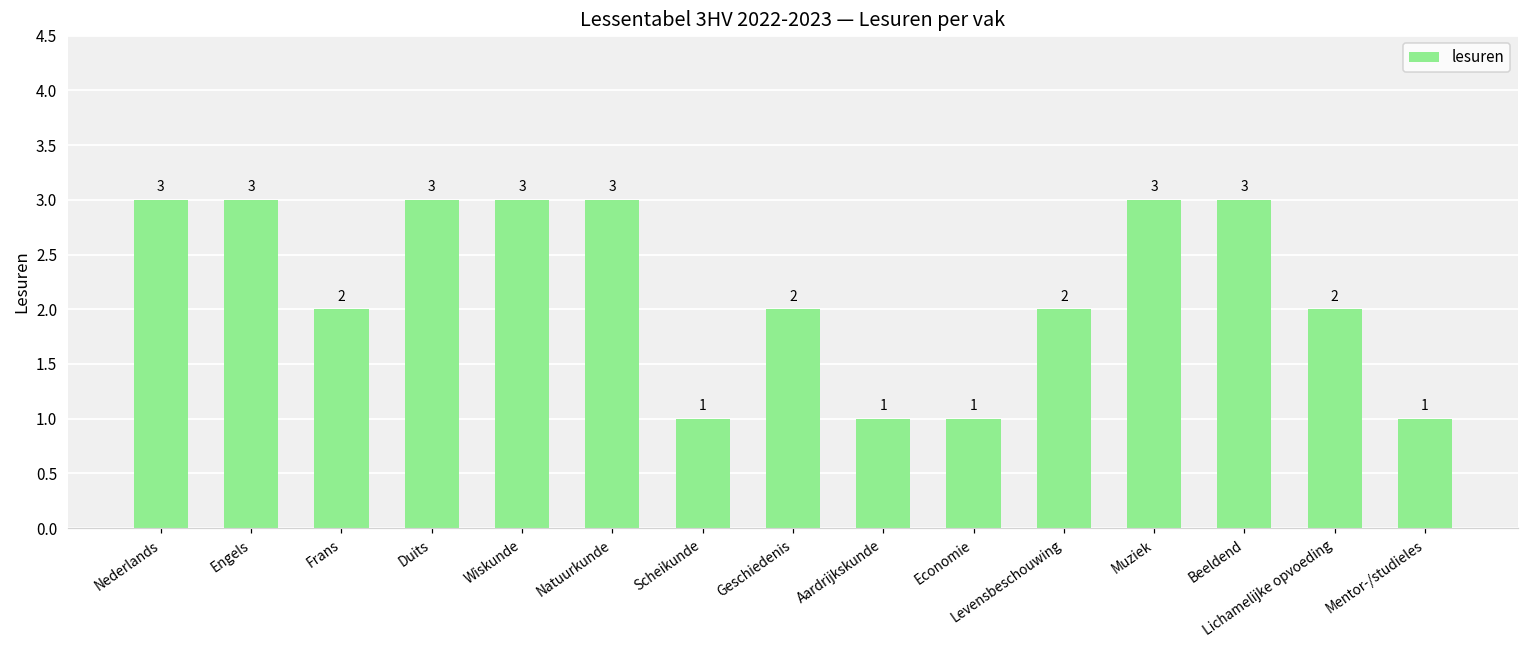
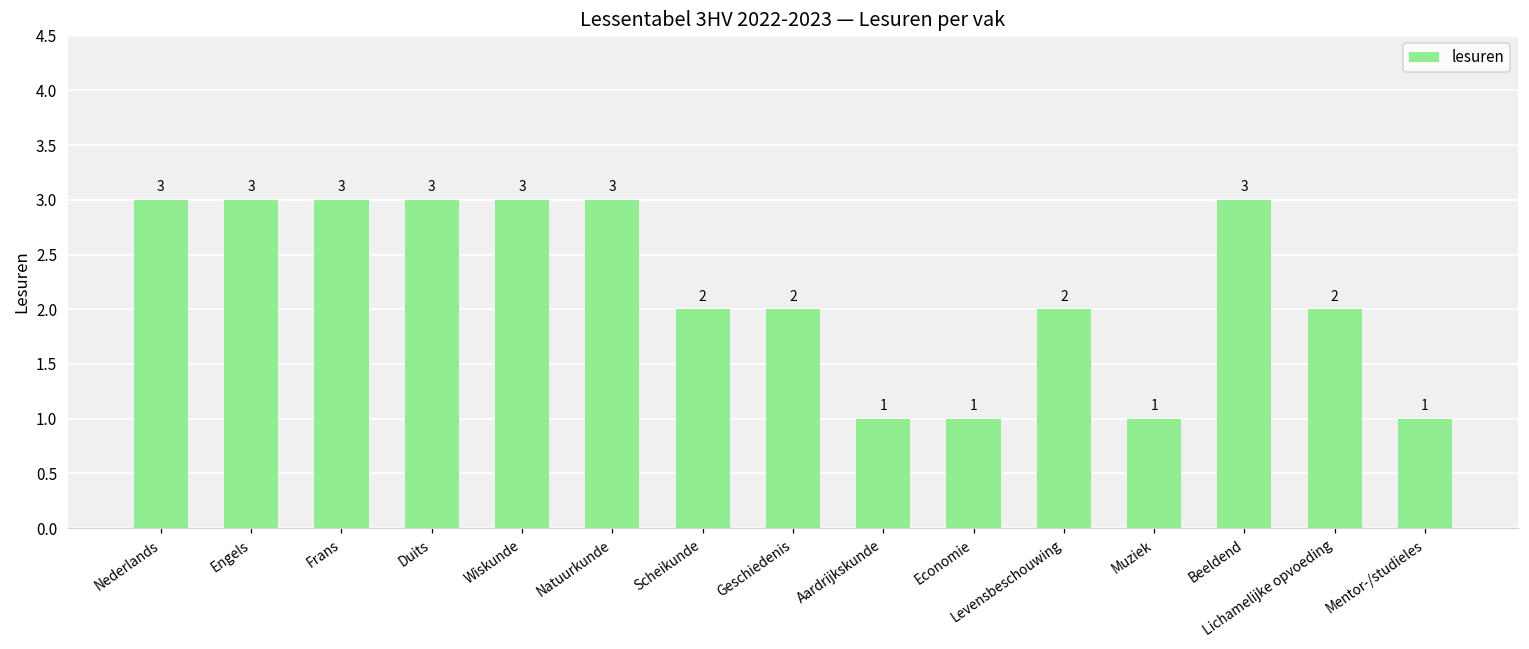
Frans: 2 -> 3
Scheikunde: 1 -> 2
Muziek: 3 -> 1
